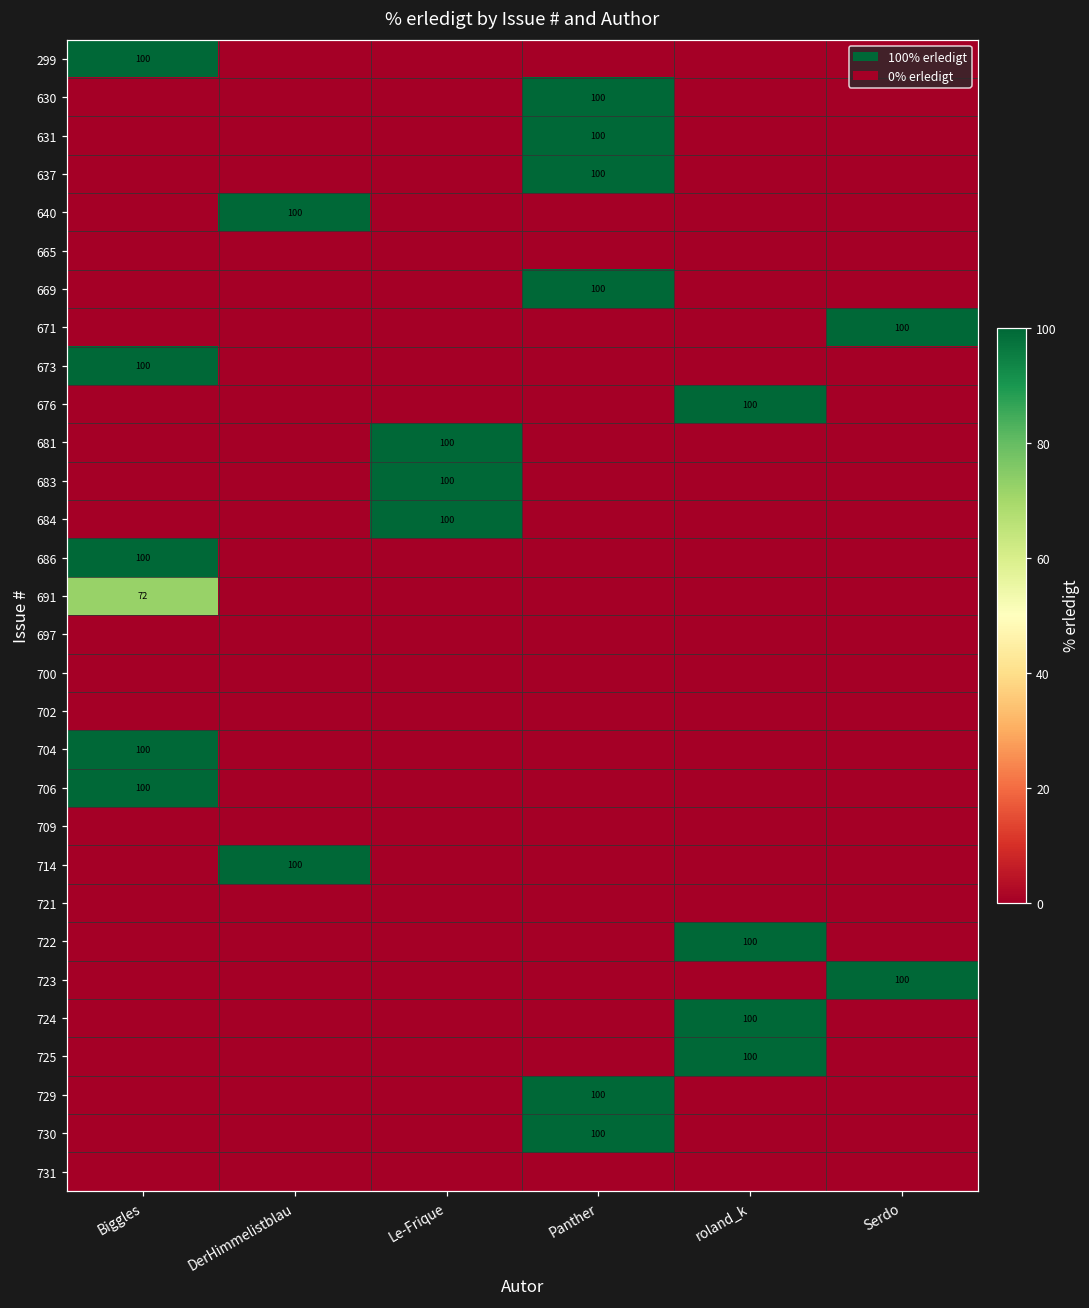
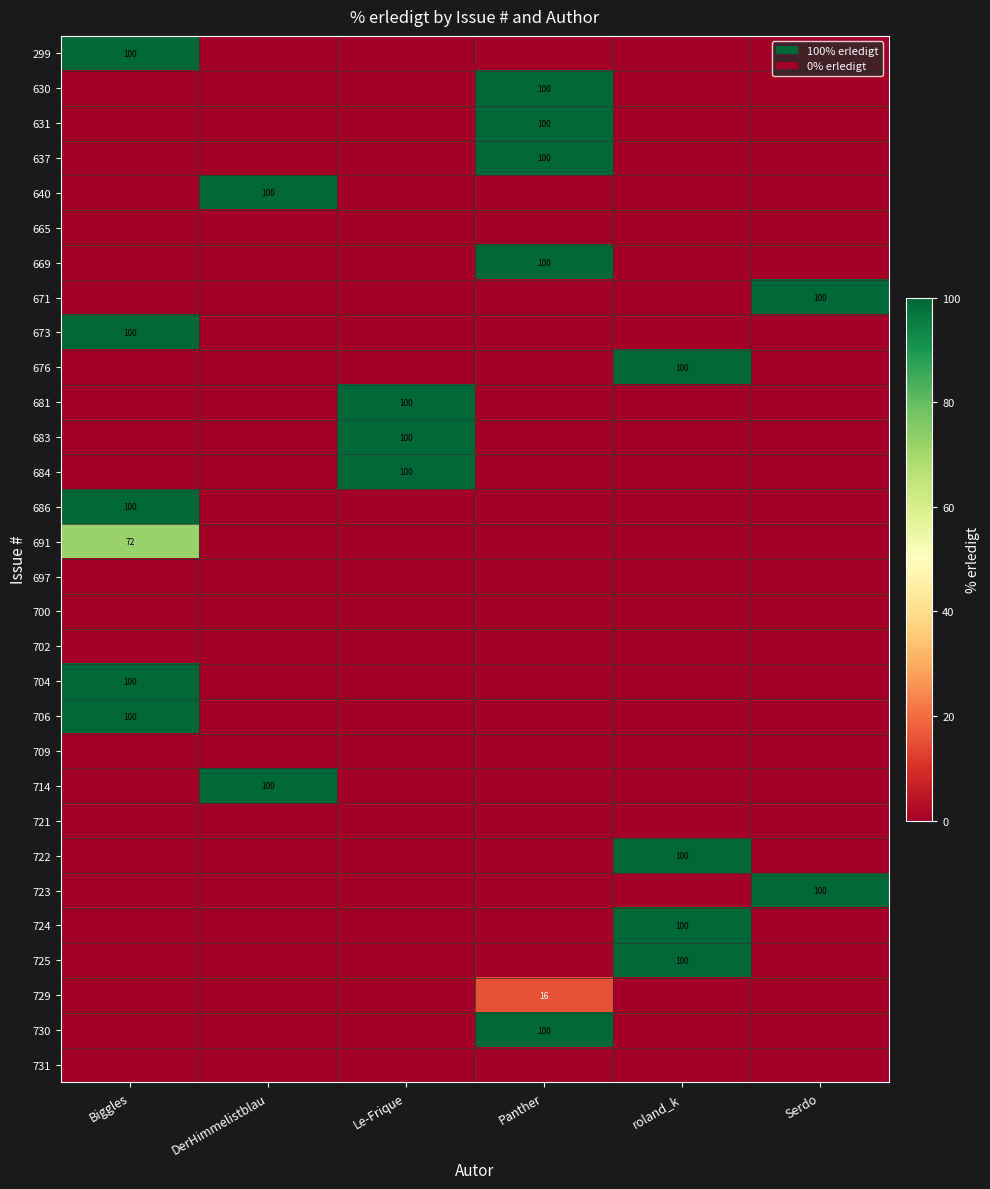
729, Panther: 100 -> 16
